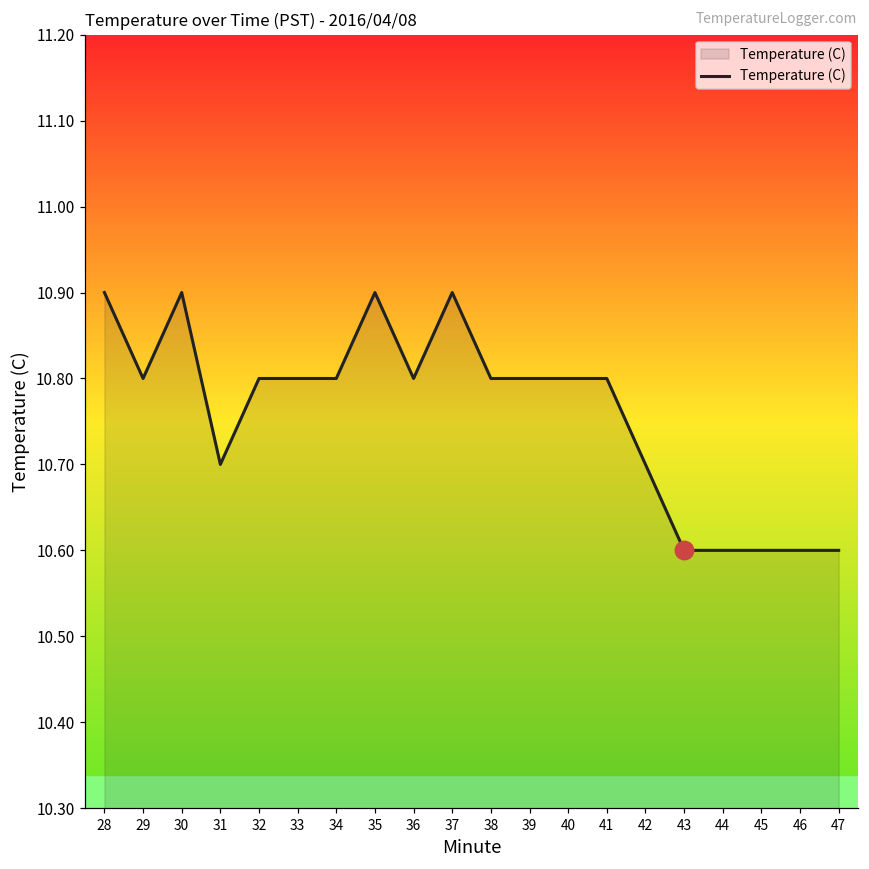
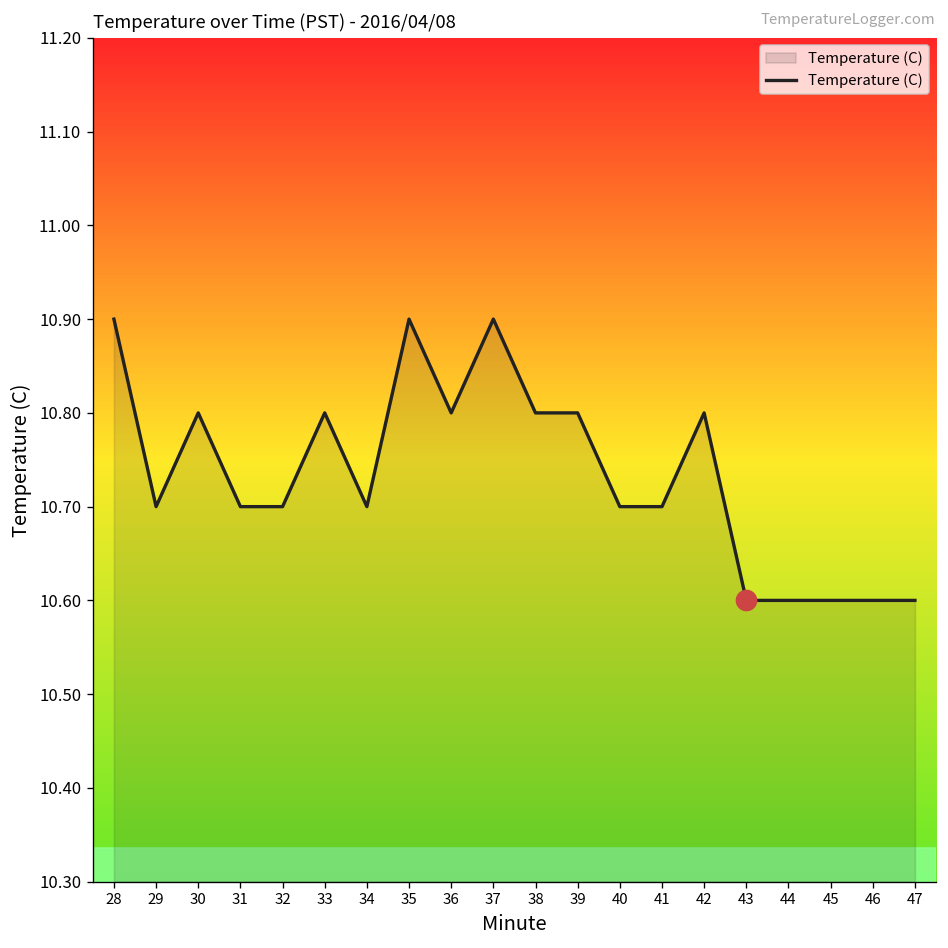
Temperature (C), 29: 10.8 -> 10.7
Temperature (C), 30: 10.9 -> 10.8
Temperature (C), 32: 10.8 -> 10.7
Temperature (C), 34: 10.8 -> 10.7
Temperature (C), 40: 10.8 -> 10.7
Temperature (C), 41: 10.8 -> 10.7
Temperature (C), 42: 10.7 -> 10.8
